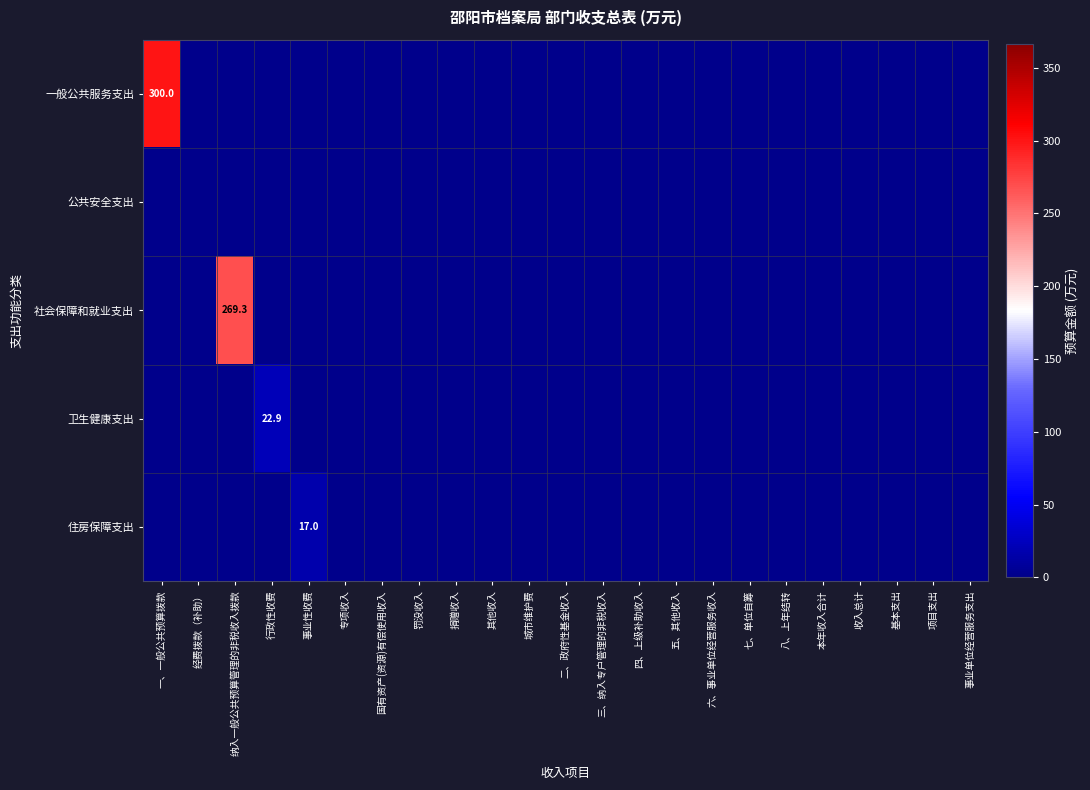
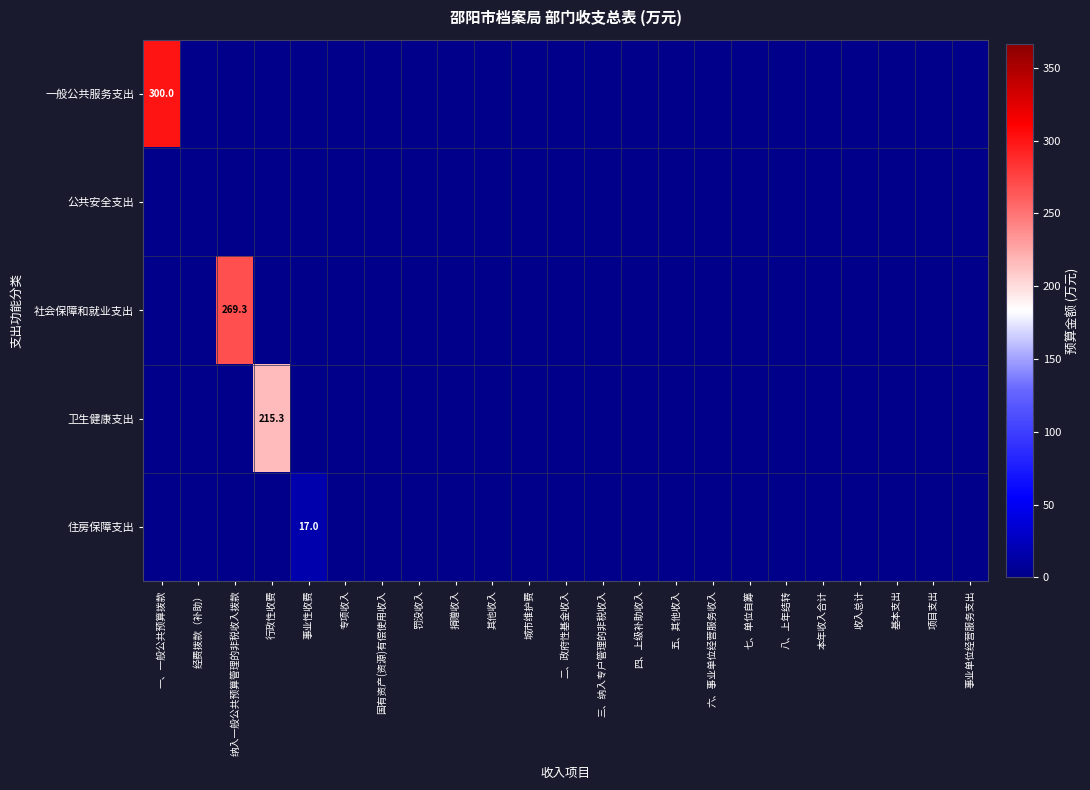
卫生健康支出, 行政性收费: 22.9 -> 215.3
